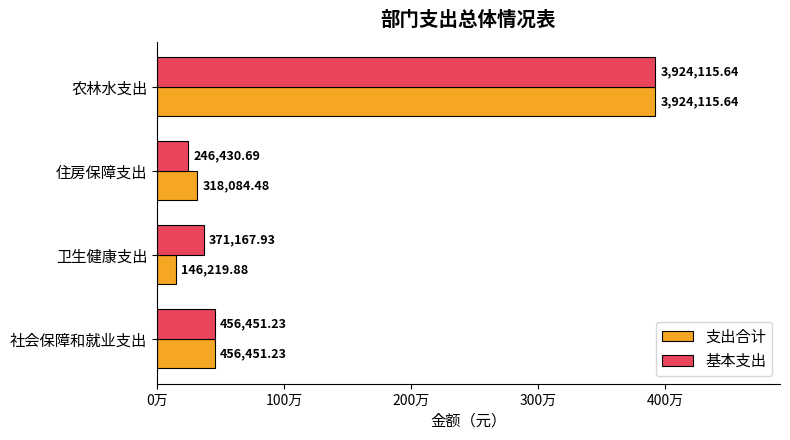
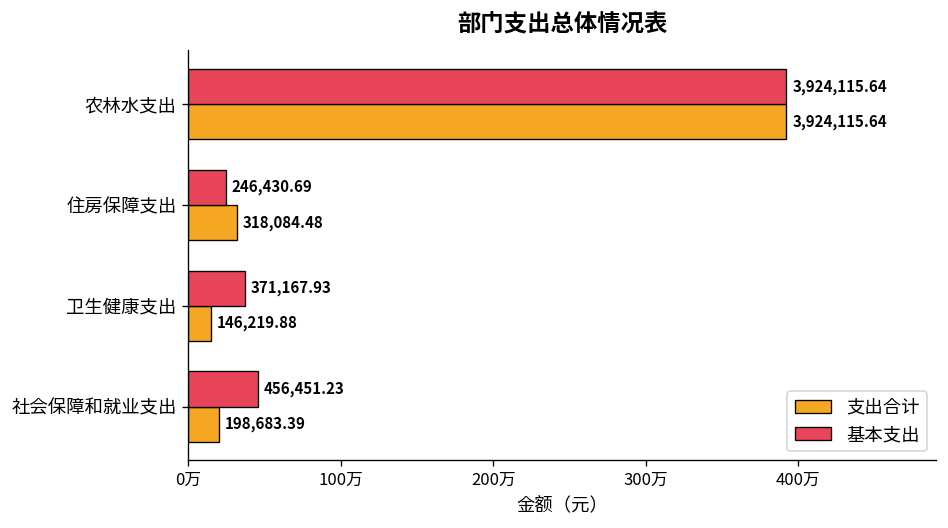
支出合计, 社会保障和就业支出: 456,451.23 -> 198,683.39
